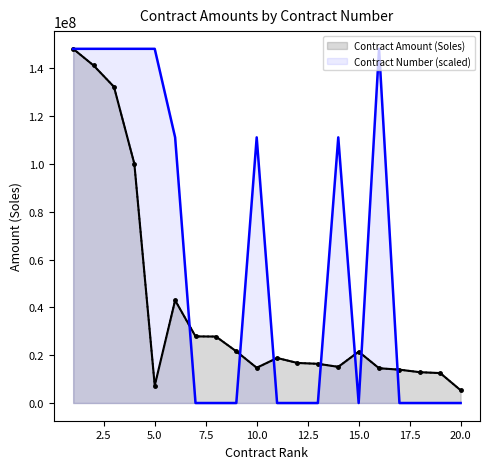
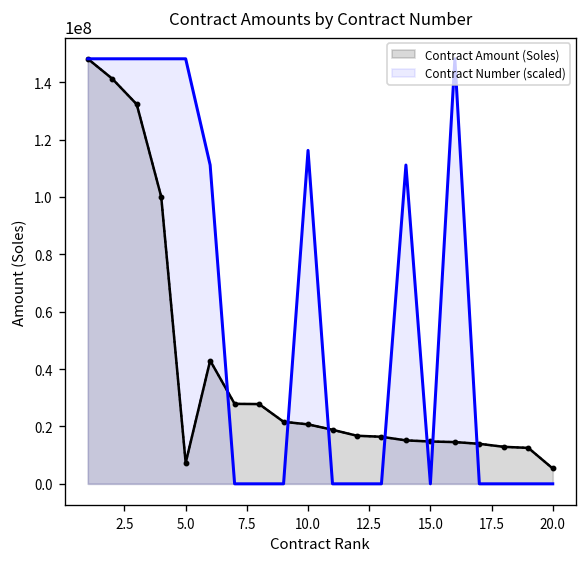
Contract Amount (Soles), 10.0: 15000000 -> 21000000
Contract Number (scaled), 10.0: 111000000 -> 116000000
Contract Amount (Soles), 15.0: 21000000 -> 15000000
